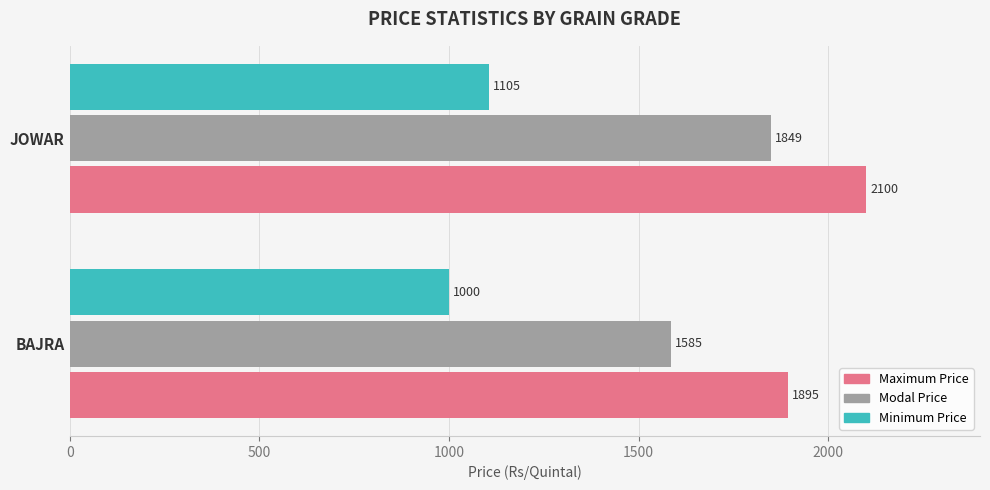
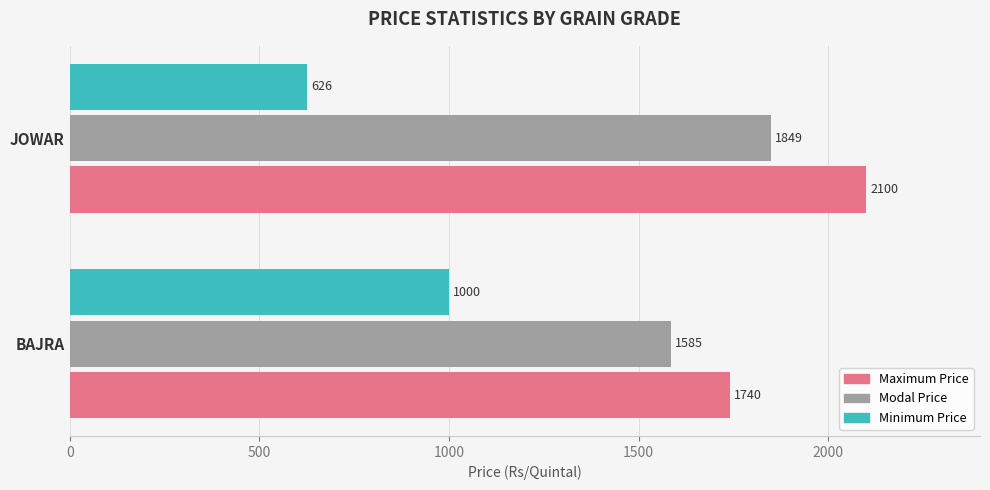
Minimum Price, JOWAR: 1105 -> 626
Maximum Price, BAJRA: 1895 -> 1740
